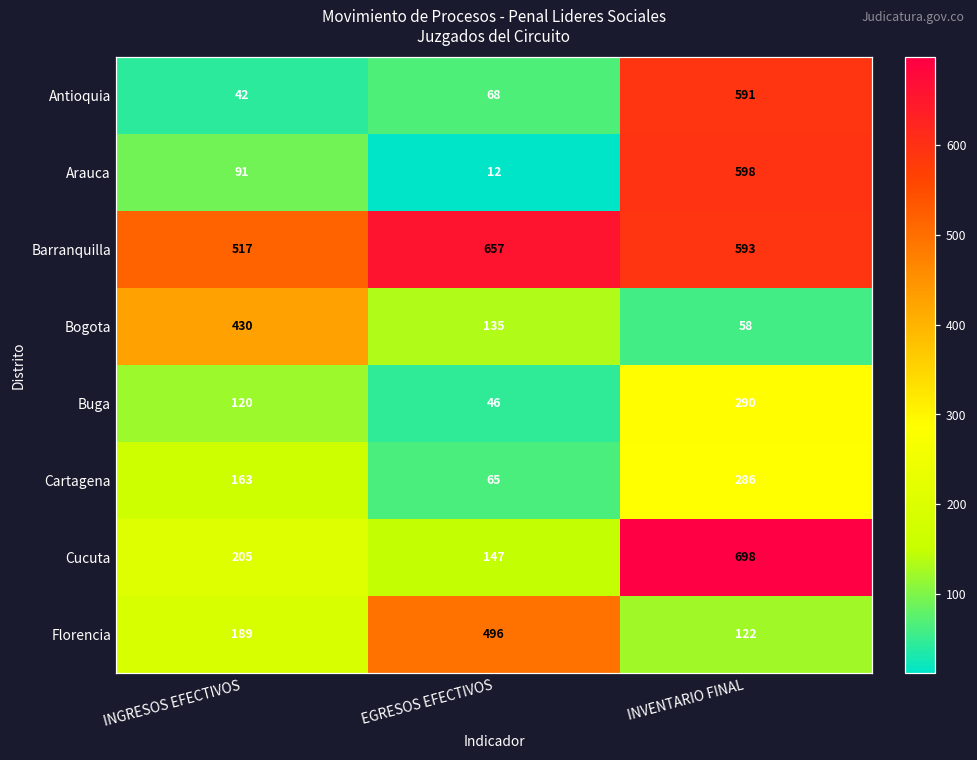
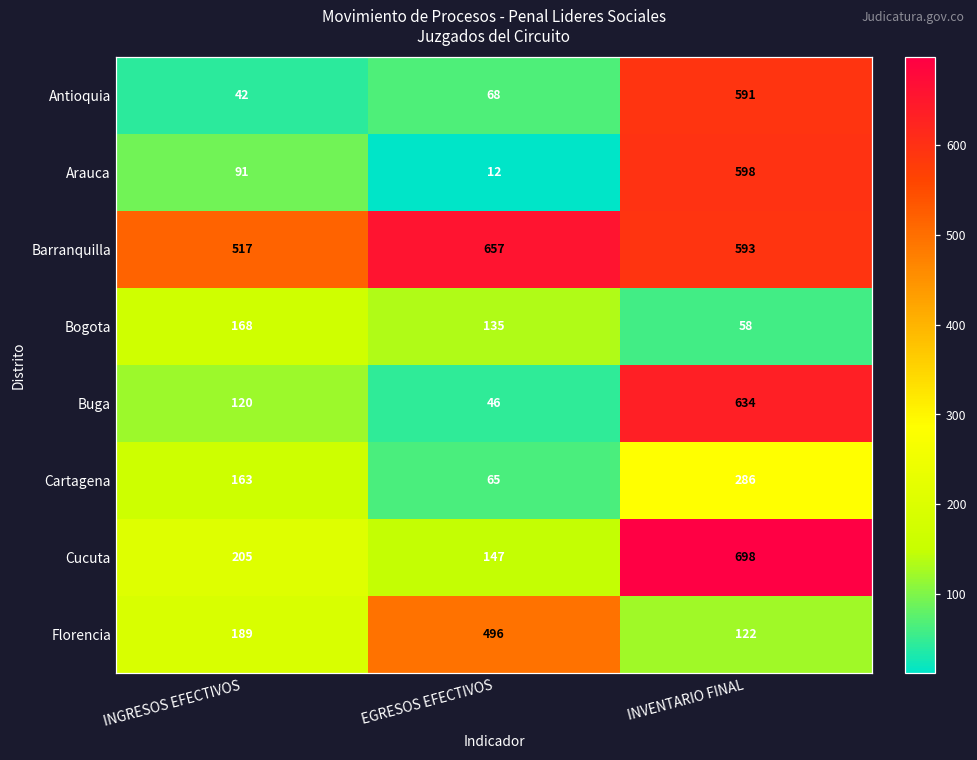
Bogota, INGRESOS EFECTIVOS: 430 -> 168
Buga, INVENTARIO FINAL: 290 -> 634
